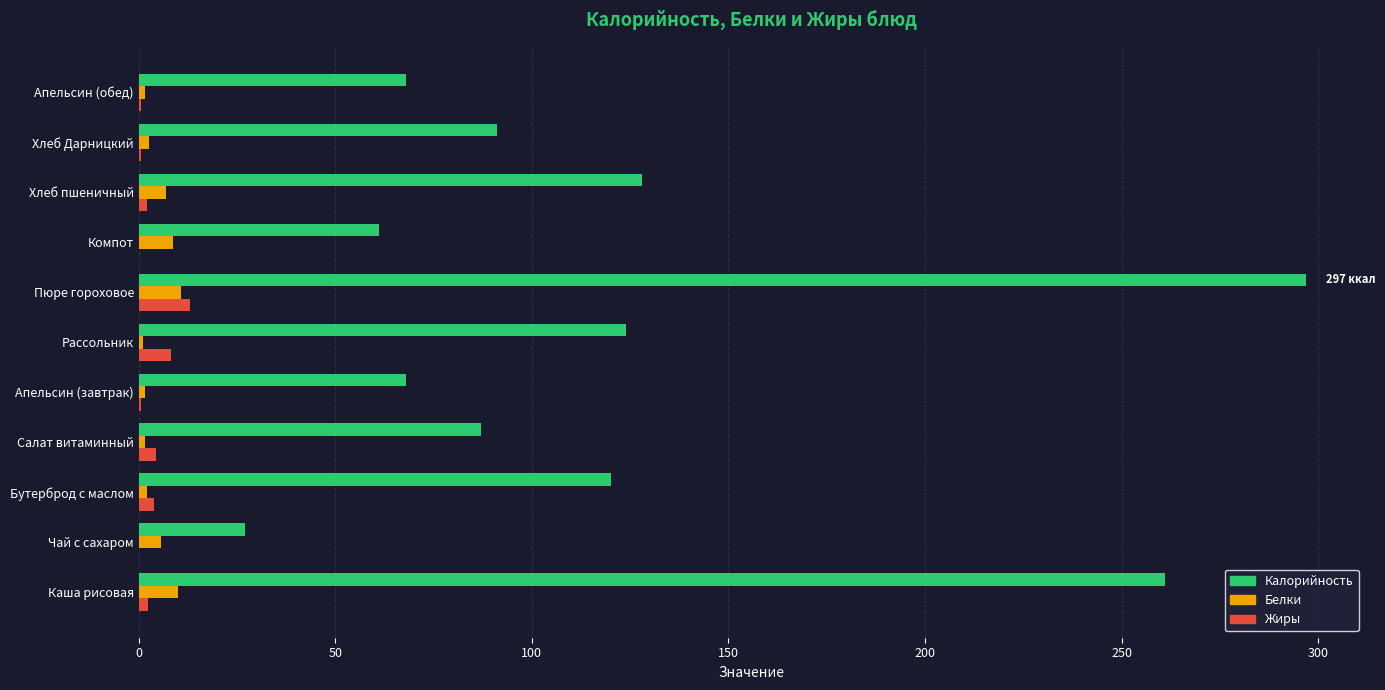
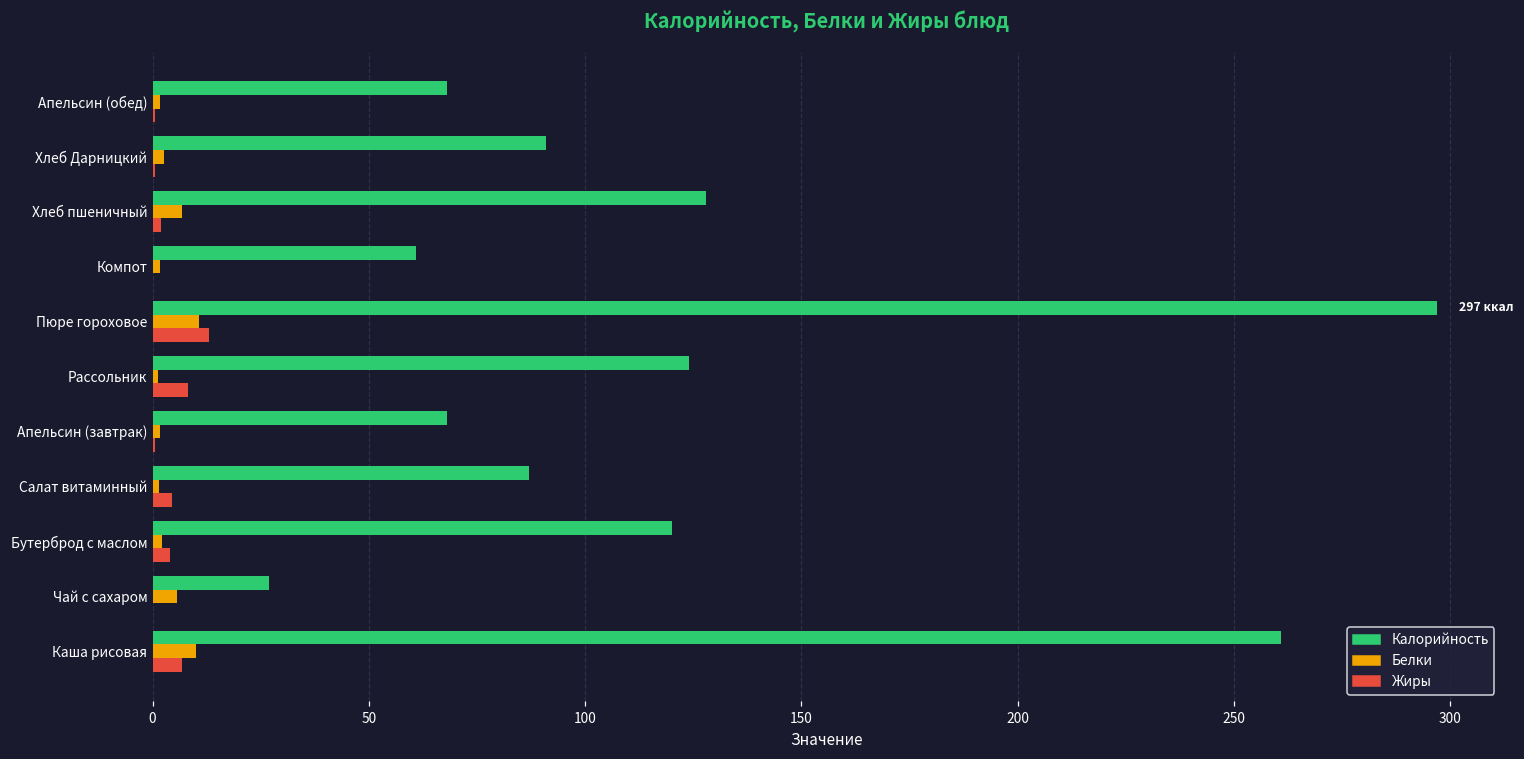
Белки, Компот: 9 -> 2
Жиры, Каша рисовая: 2 -> 7
